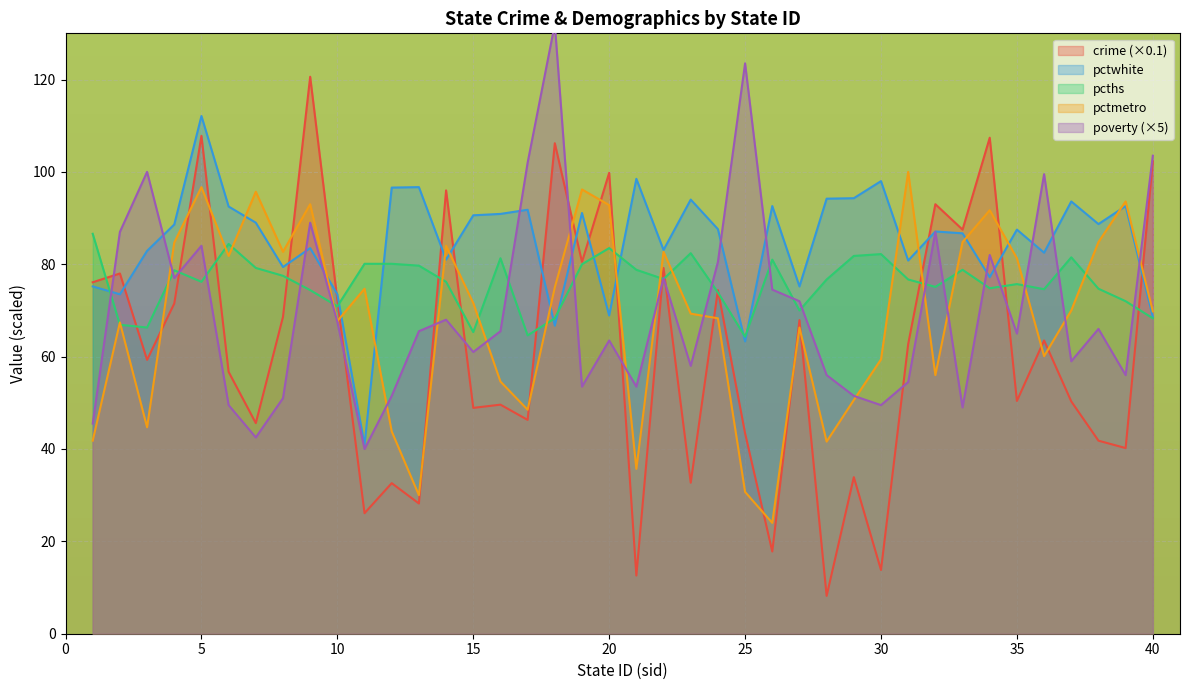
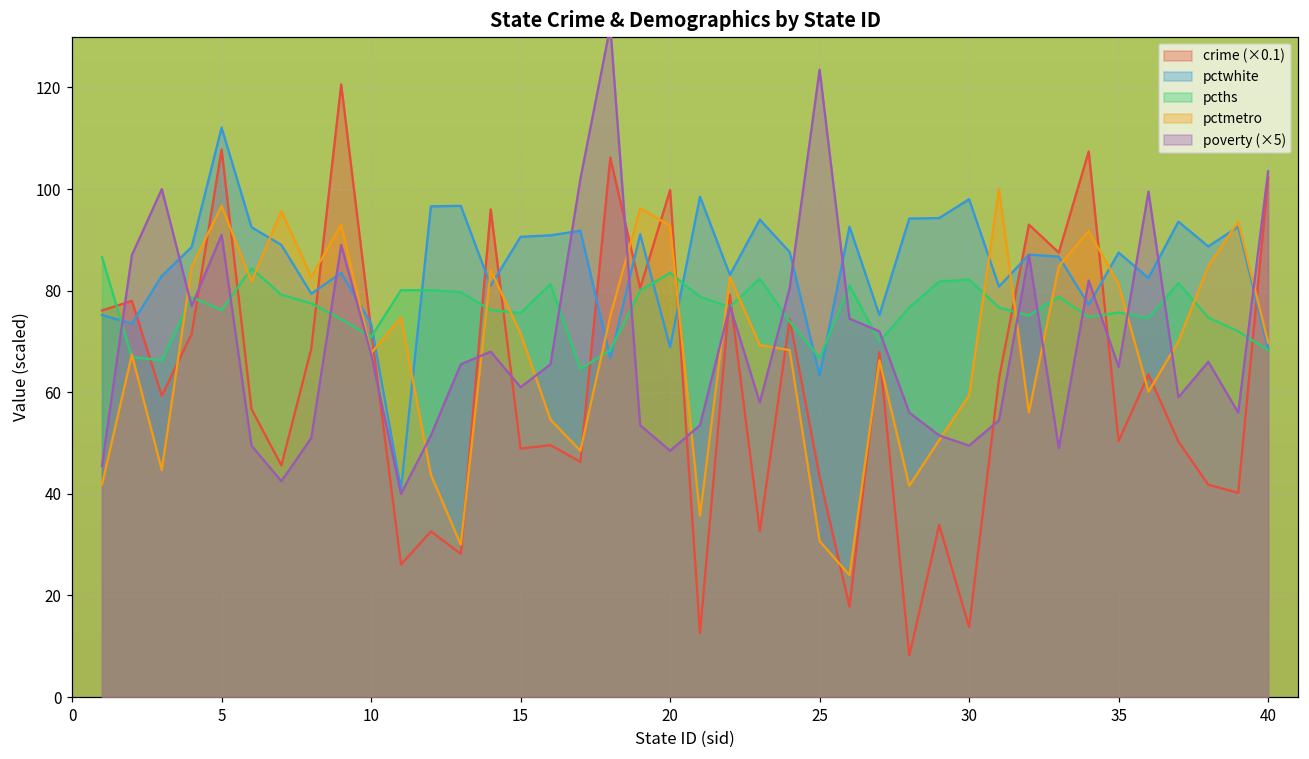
poverty (×5), 5: 84 -> 91
pcths, 15: 65 -> 76
poverty (×5), 20: 64 -> 49
pcths, 25: 64 -> 67
